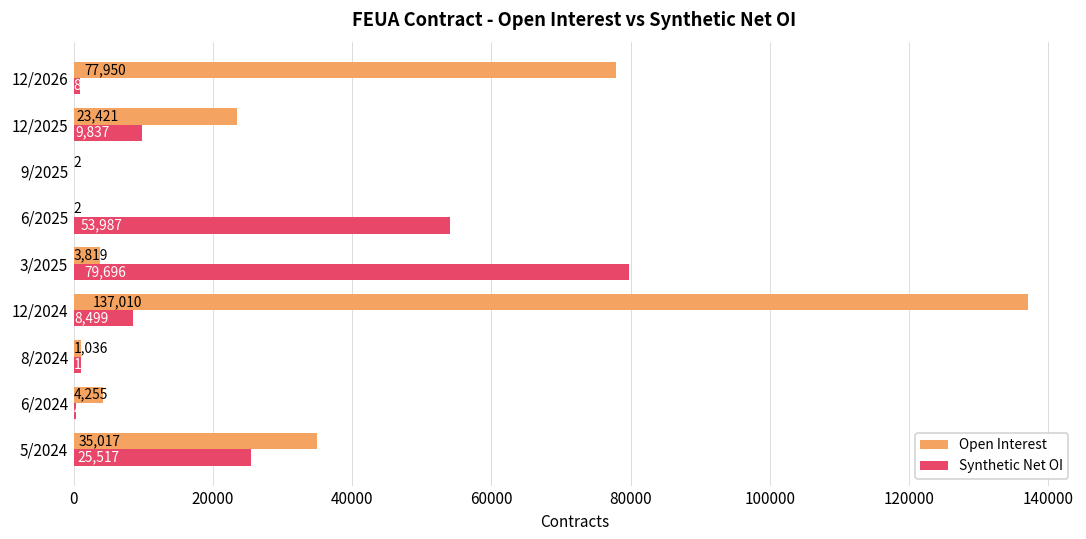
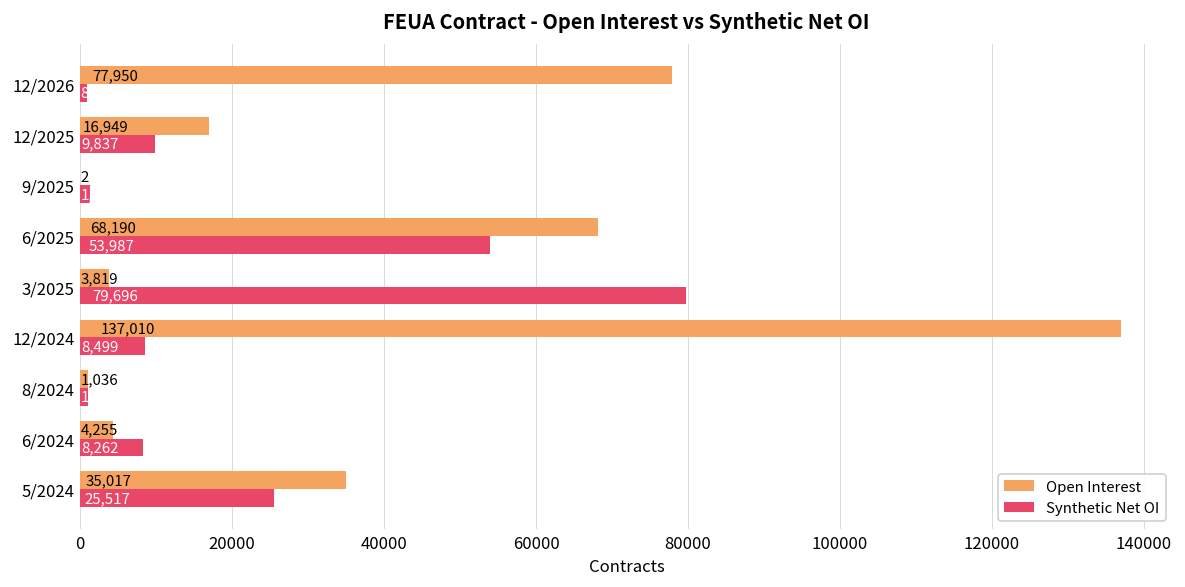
Open Interest, 12/2025: 23,421 -> 16,949
Synthetic Net OI, 9/2025: 0 -> 1000
Open Interest, 6/2025: 2 -> 68,190
Synthetic Net OI, 6/2024: 0 -> 8000
